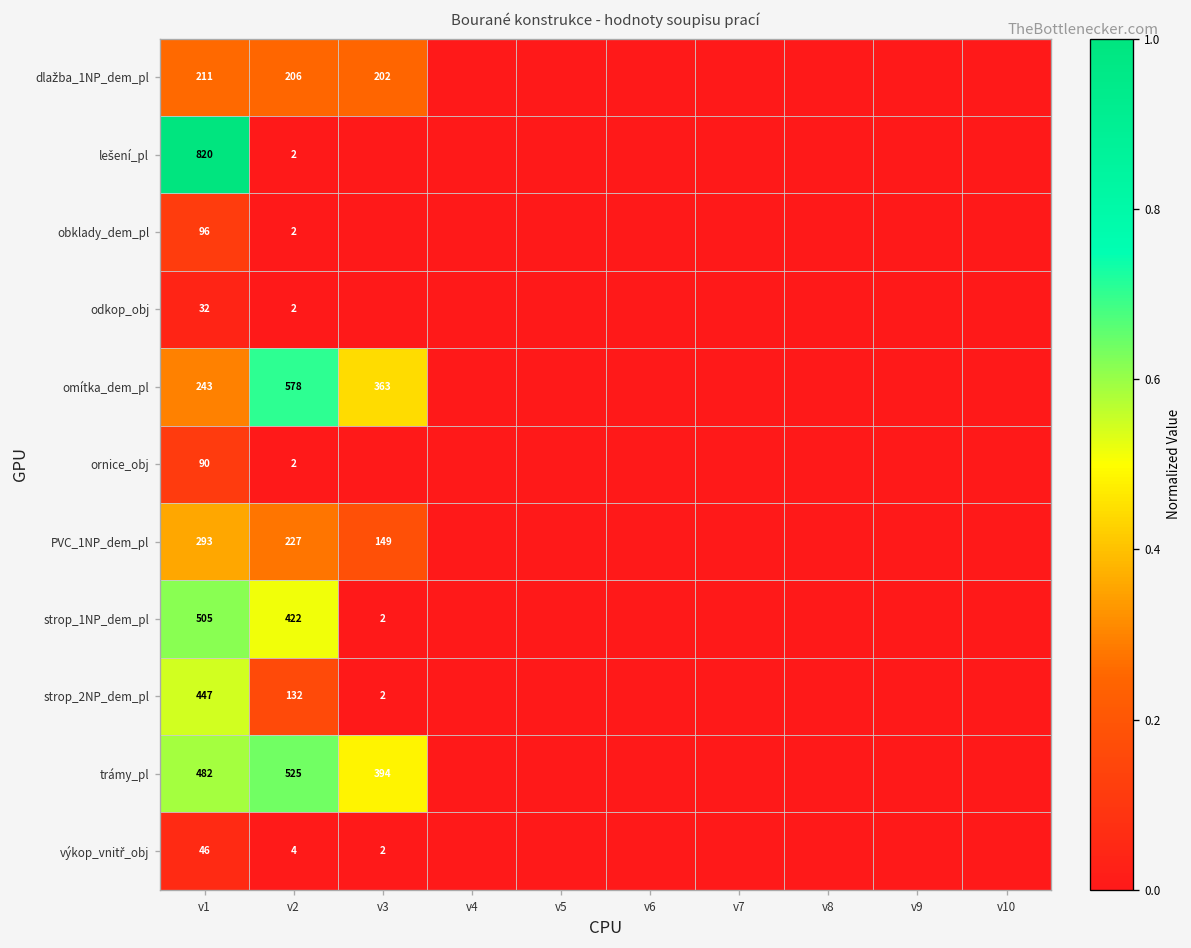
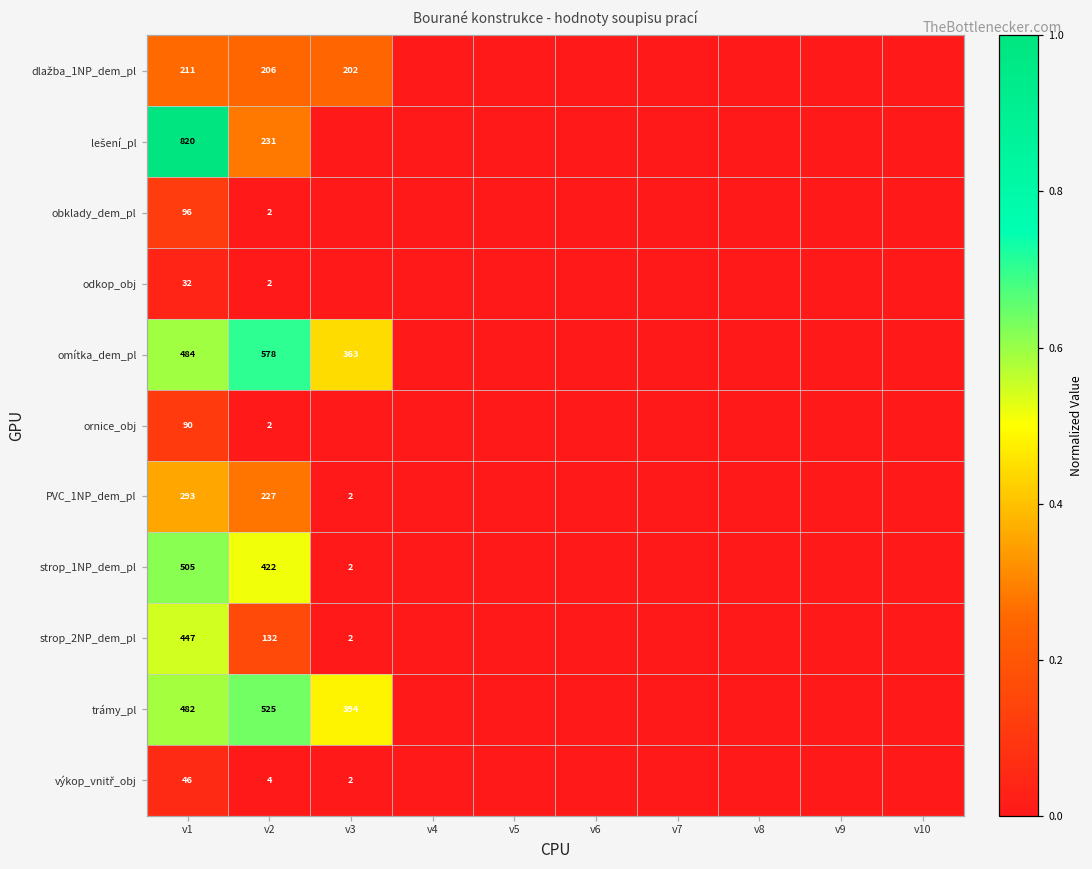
lešení_pl, v2: 2 -> 231
omítka_dem_pl, v1: 243 -> 484
PVC_1NP_dem_pl, v3: 149 -> 2
